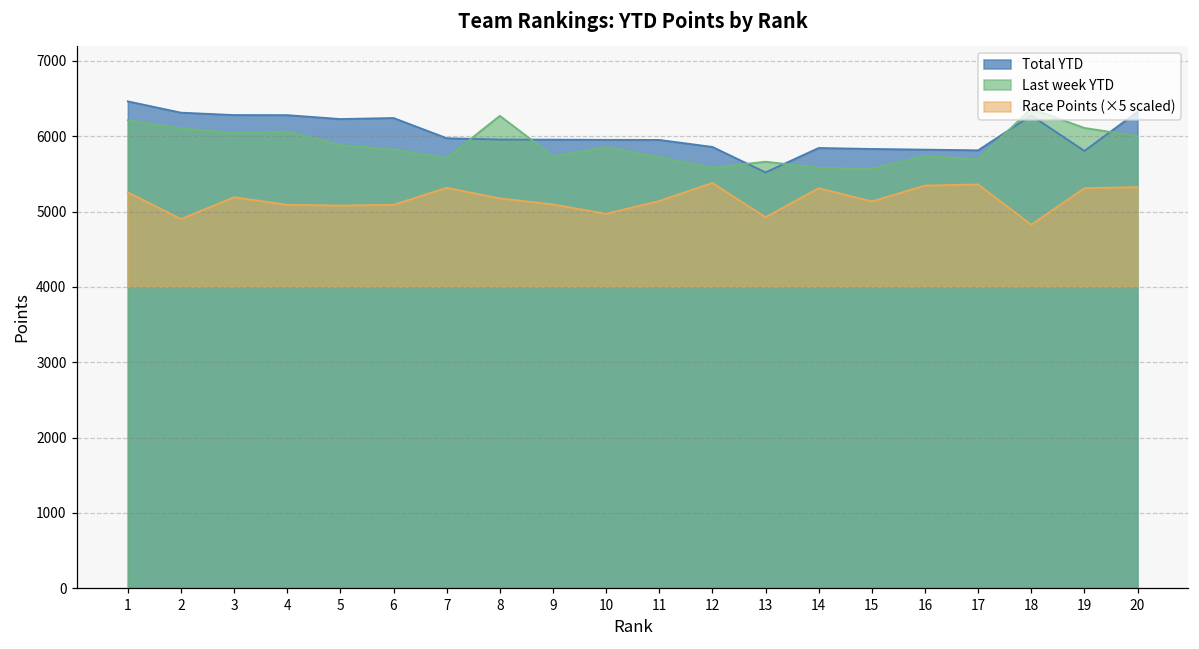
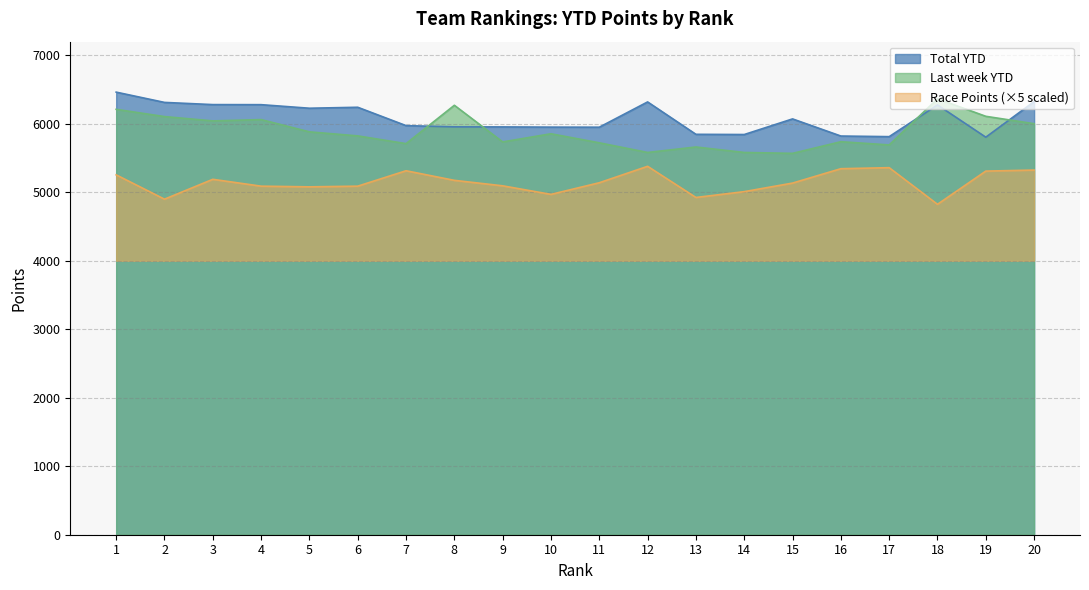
Total YTD, 12: 5900 -> 6300
Total YTD, 13: 5500 -> 5800
Race Points (×5 scaled), 14: 5300 -> 5000
Total YTD, 15: 5800 -> 6100
